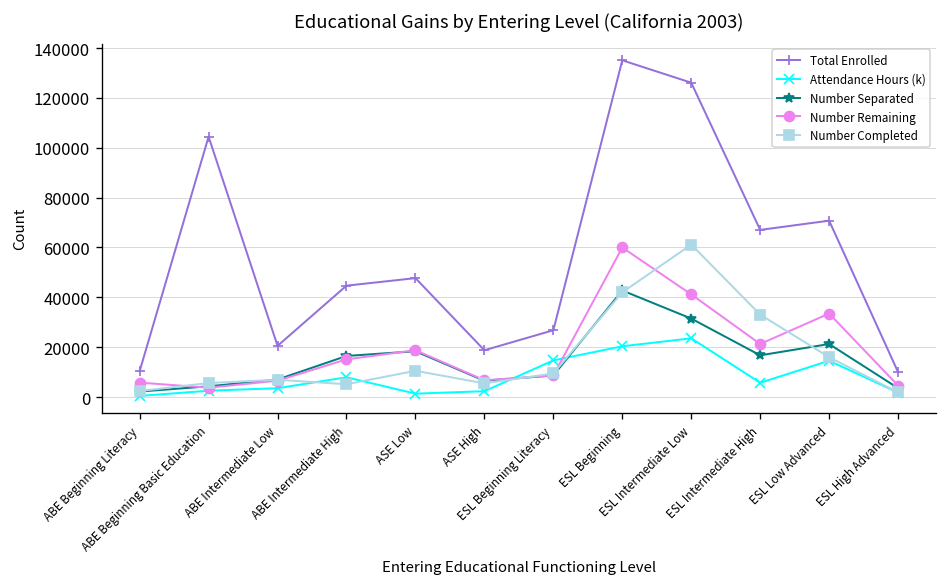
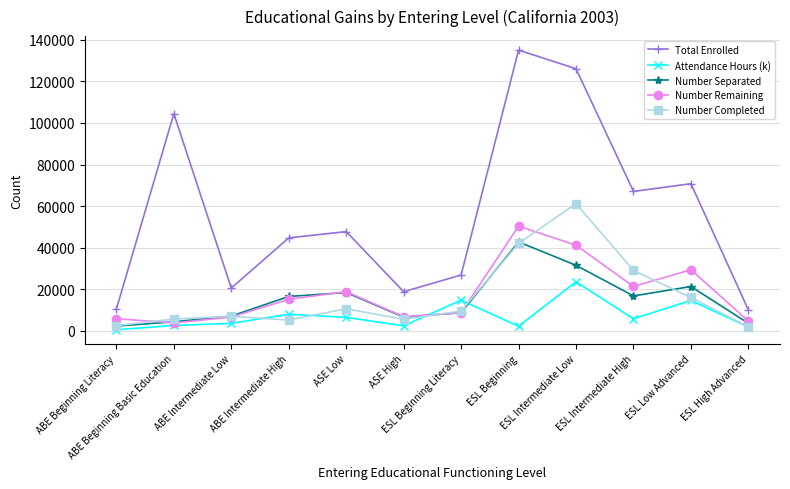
Attendance Hours (k), ASE Low: 1000 -> 6000
Attendance Hours (k), ESL Beginning: 20000 -> 2000
Number Remaining, ESL Beginning: 60000 -> 50000
Number Completed, ESL Intermediate High: 33000 -> 29000
Number Remaining, ESL Low Advanced: 33000 -> 29000
